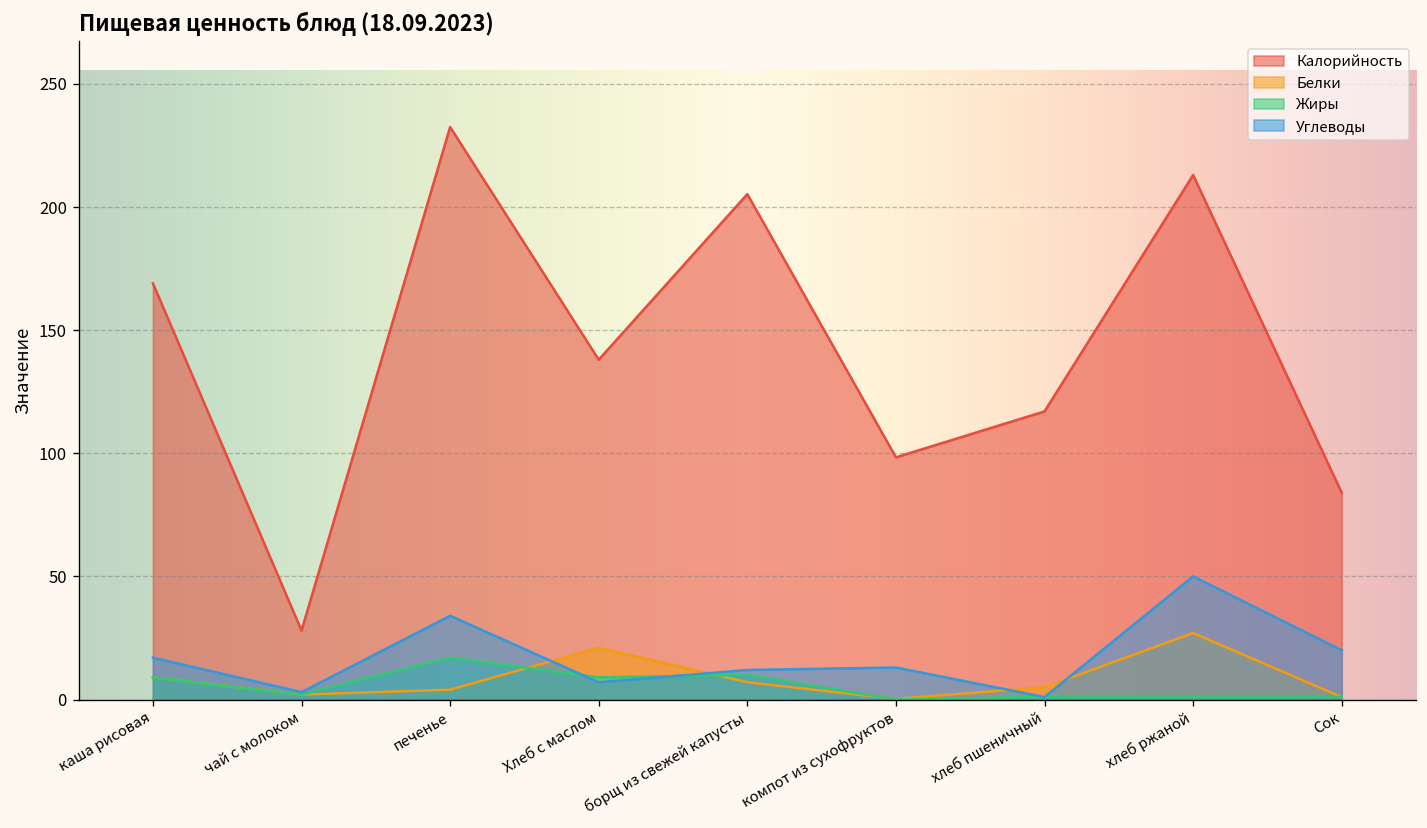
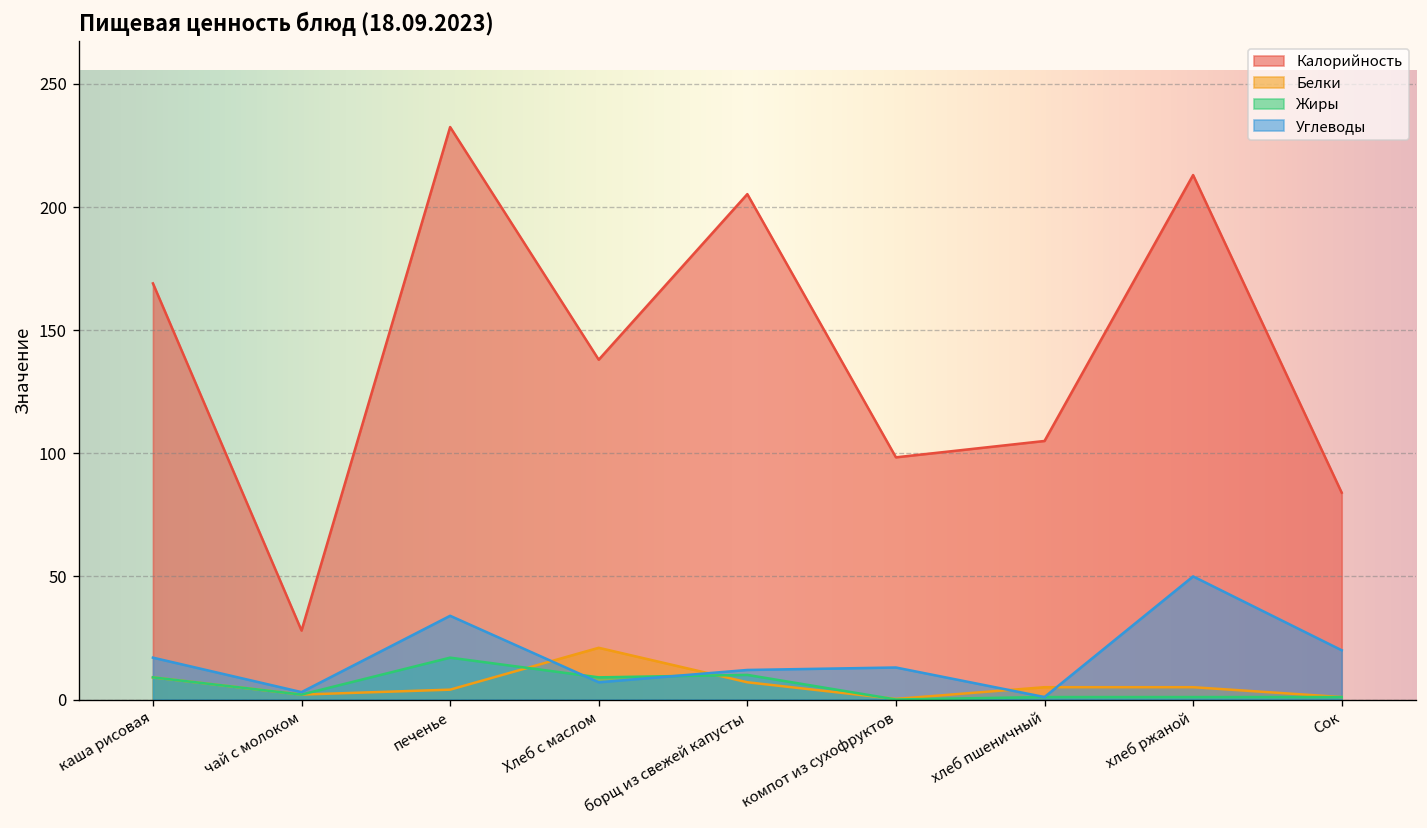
Калорийность, хлеб пшеничный: 117 -> 105
Белки, хлеб ржаной: 27 -> 5
